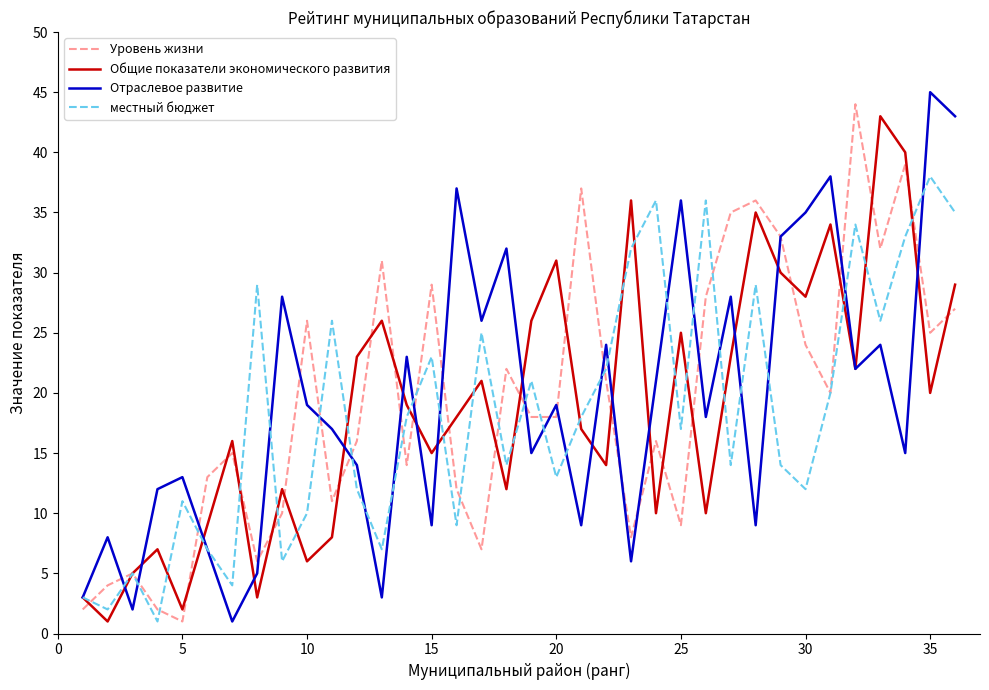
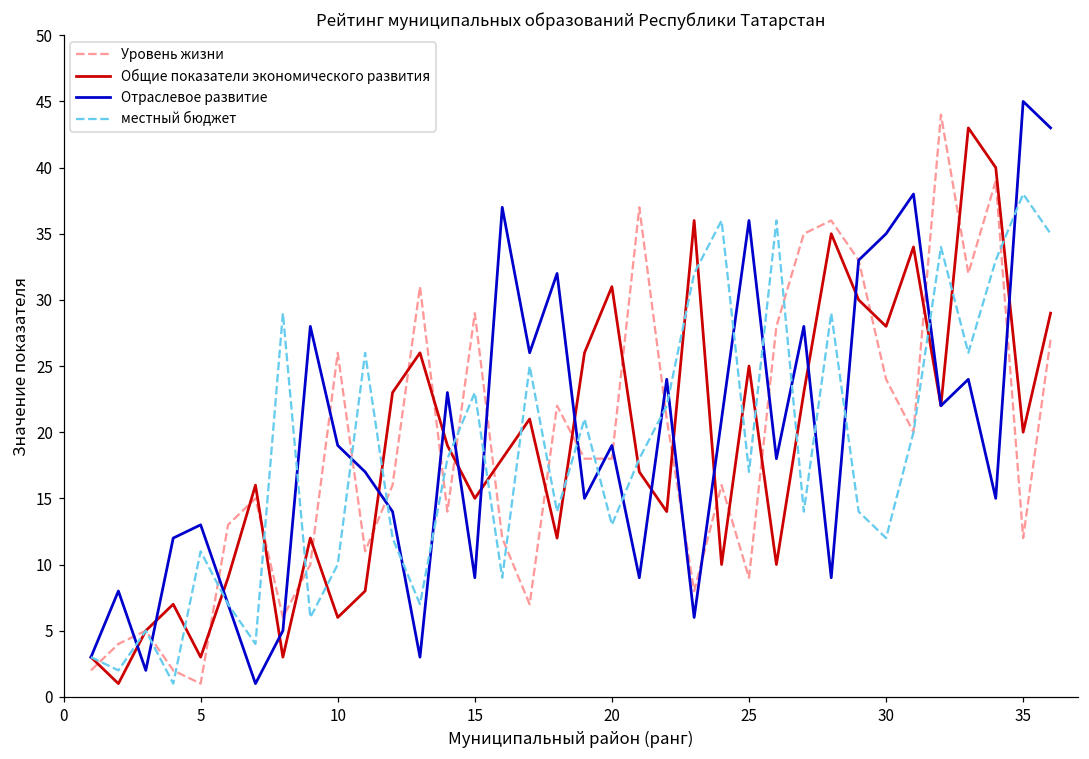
Общие показатели экономического развития, 5: 2 -> 3
Уровень жизни, 35: 25 -> 12
